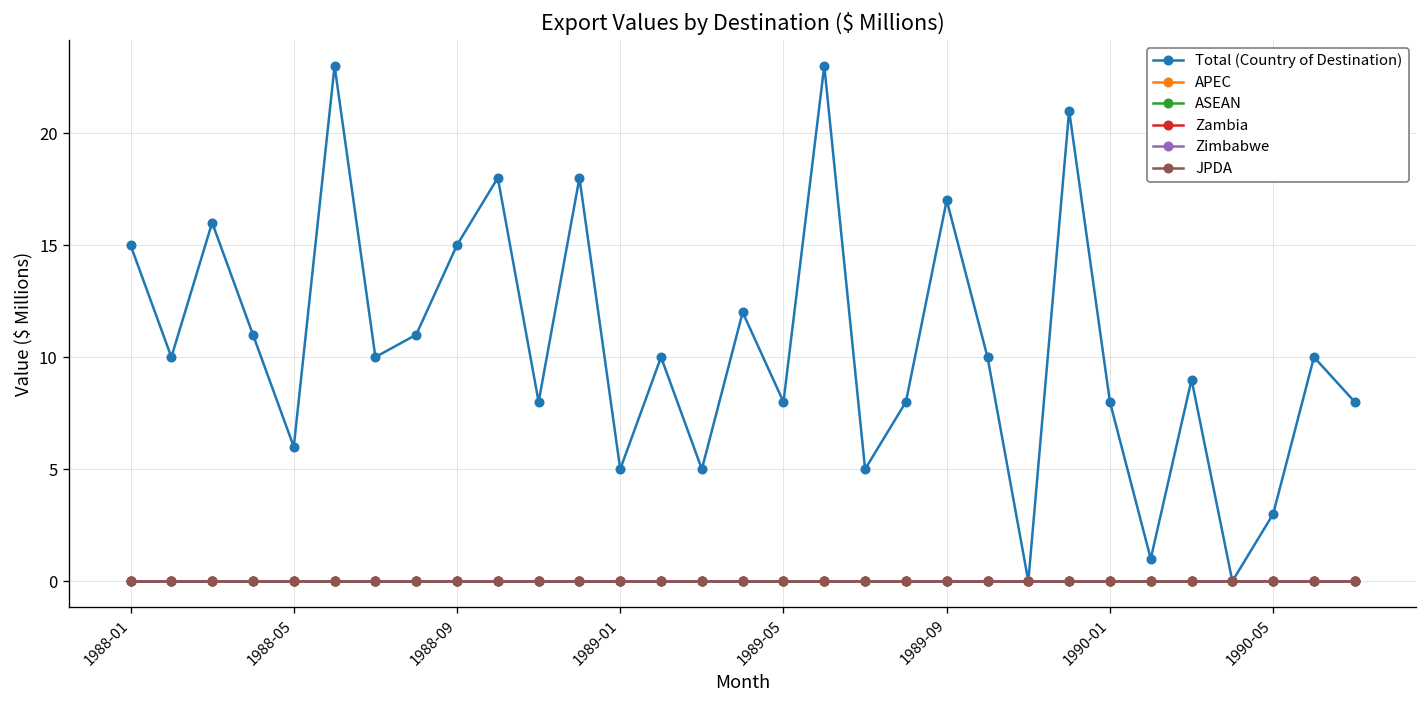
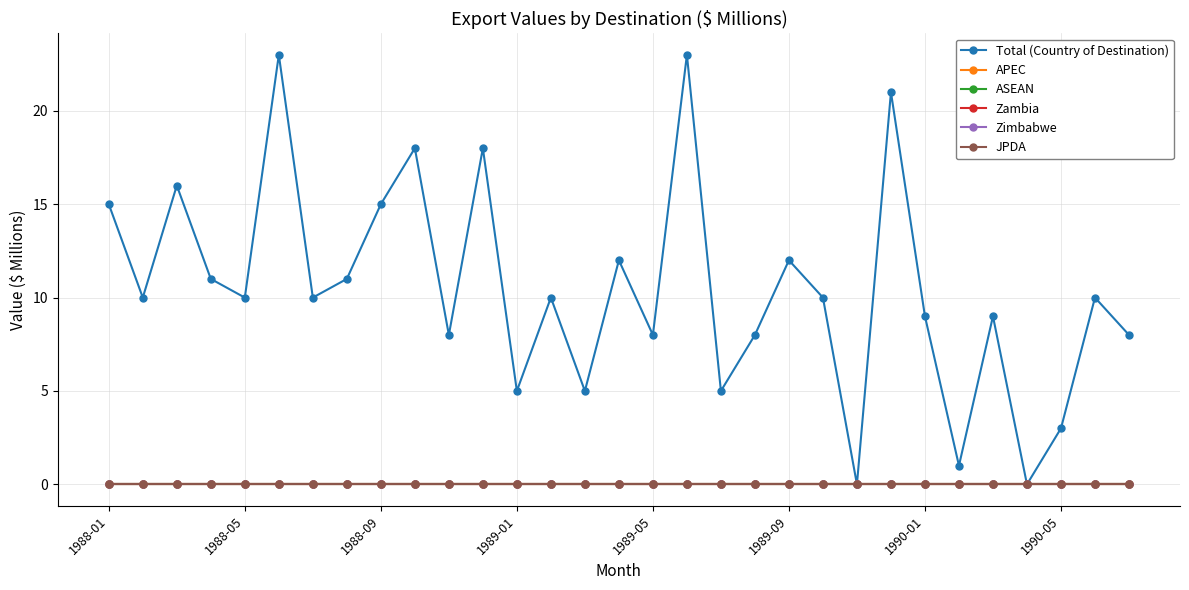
Total (Country of Destination), 1988-05: 6 -> 10
Total (Country of Destination), 1989-09: 17 -> 12
Total (Country of Destination), 1990-01: 8 -> 9
